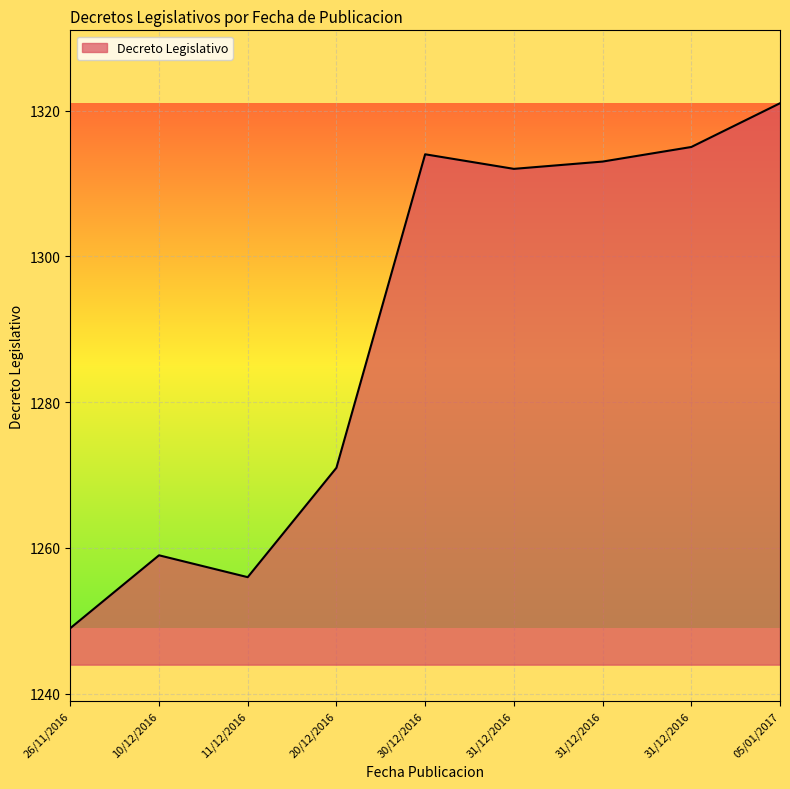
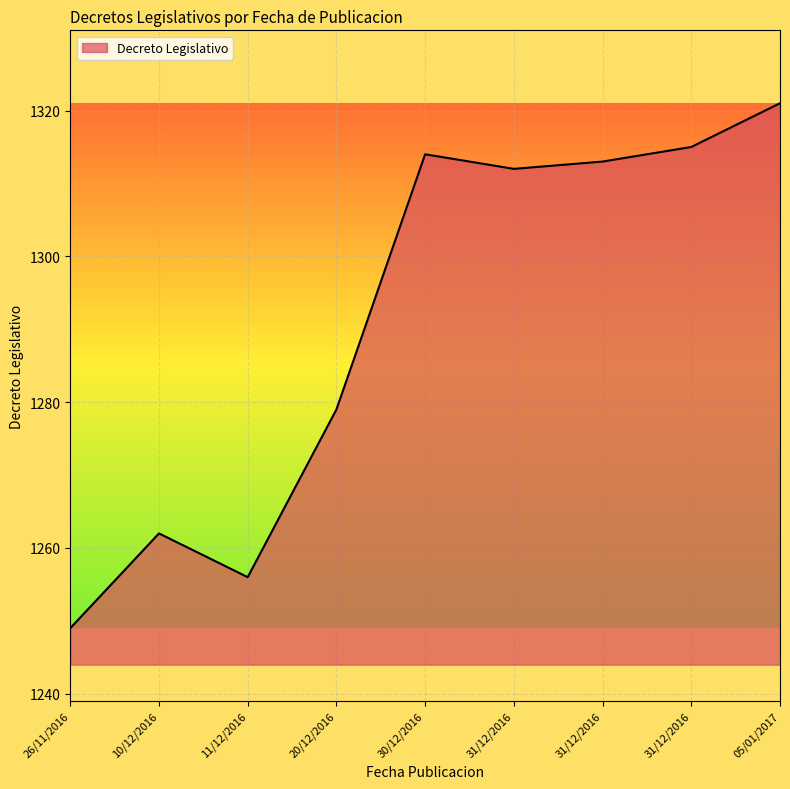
10/12/2016: 1259 -> 1262
20/12/2016: 1271 -> 1279
